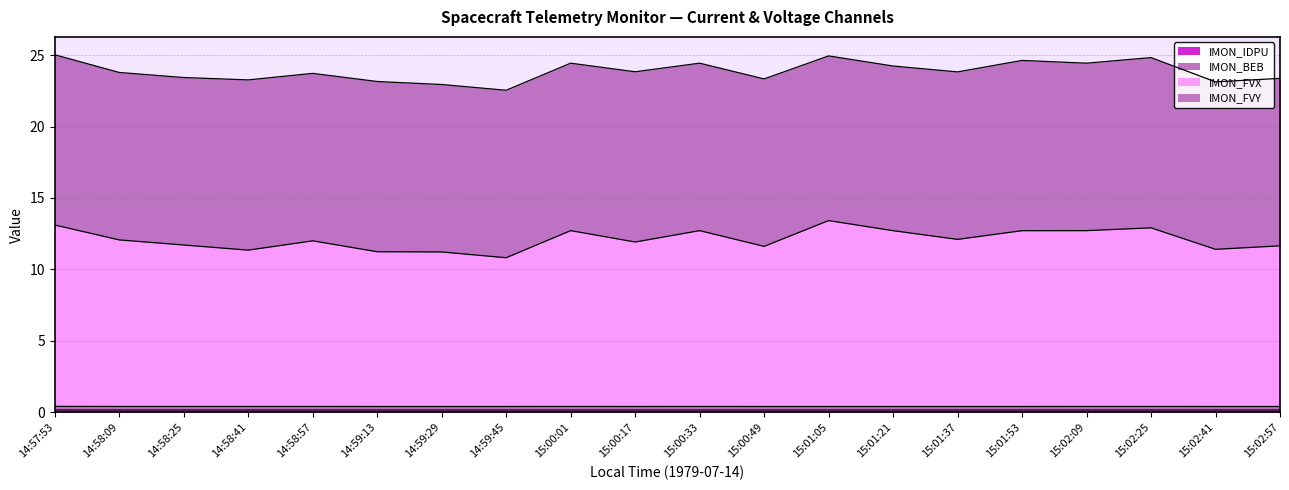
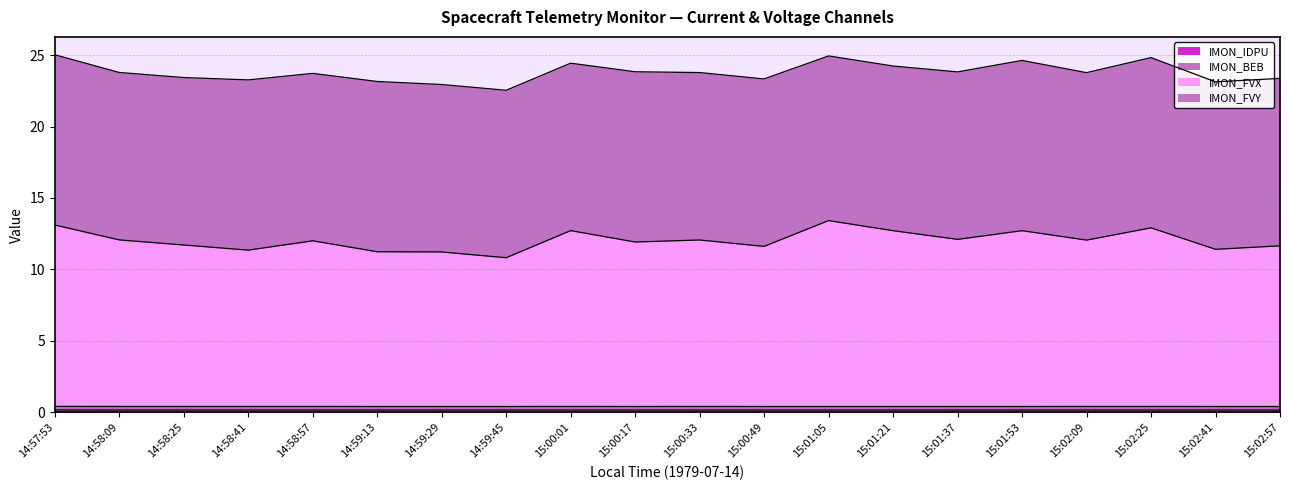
IMON_FVX, 15:00:33: 12.3 -> 11.6
IMON_FVX, 15:02:09: 12.3 -> 11.6
